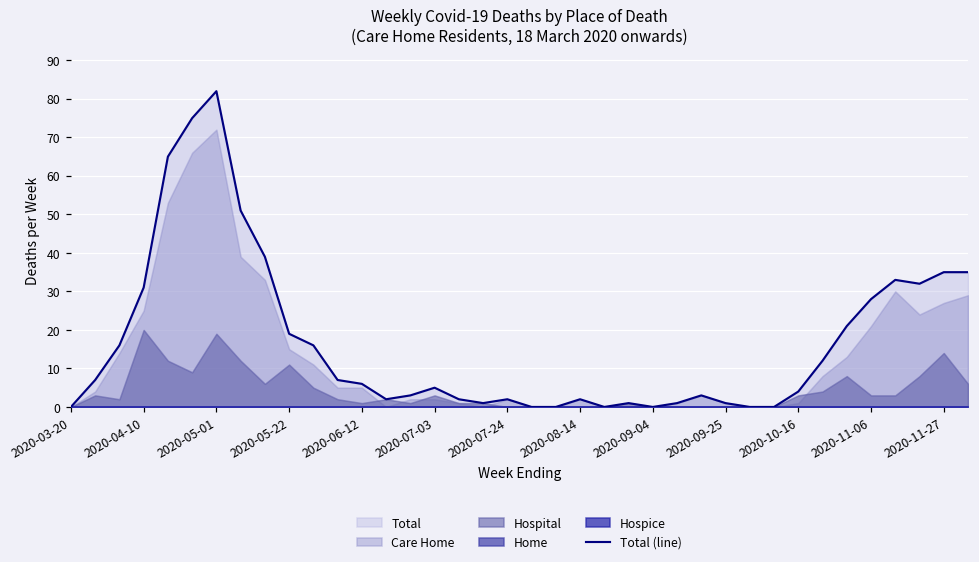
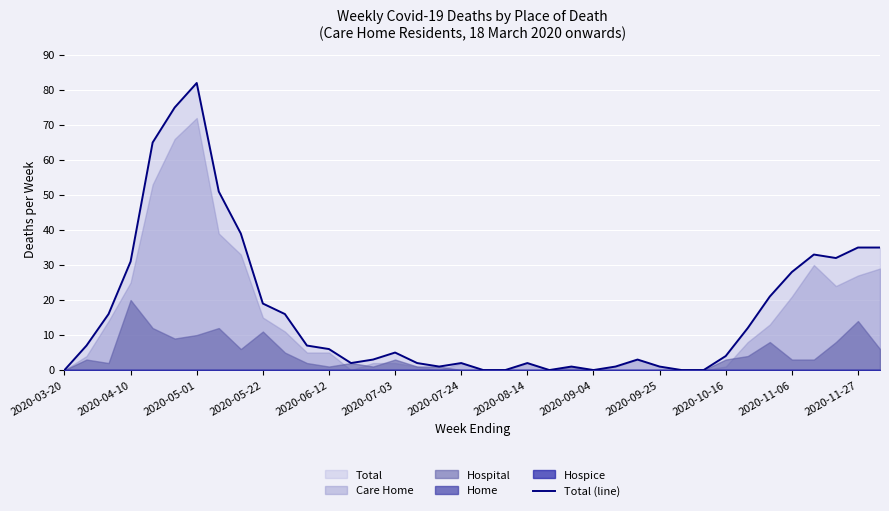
Hospital, 2020-05-01: 19 -> 10
